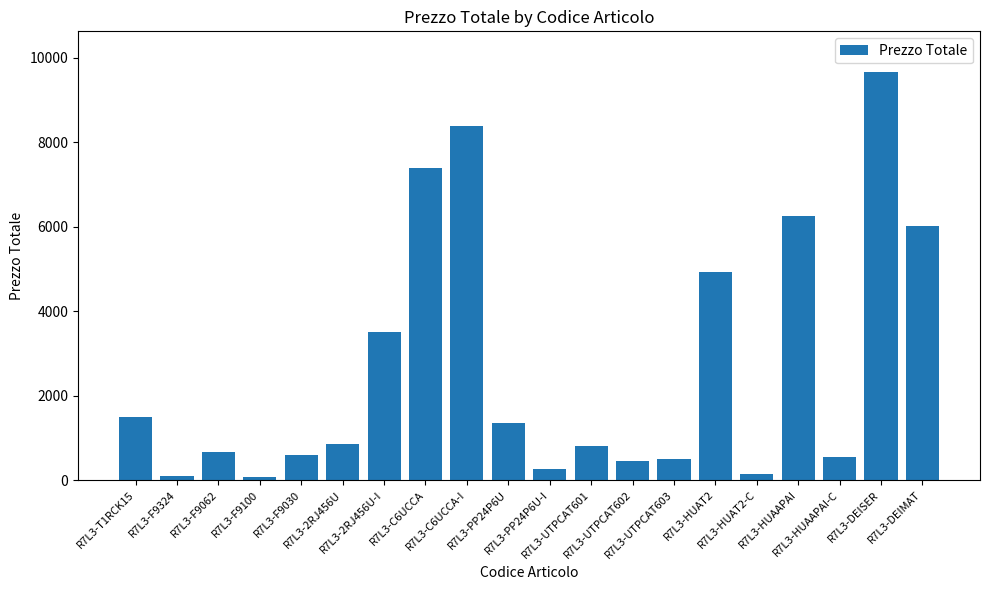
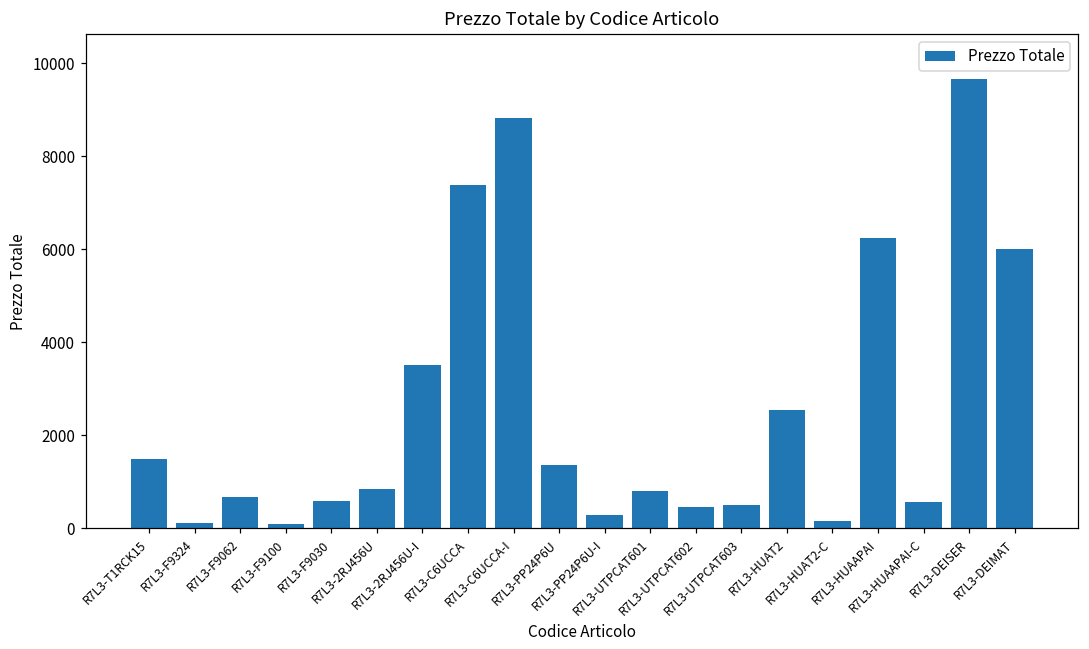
R7L3-C6UCCA-I: 8400 -> 8800
R7L3-HUAT2: 4900 -> 2500
